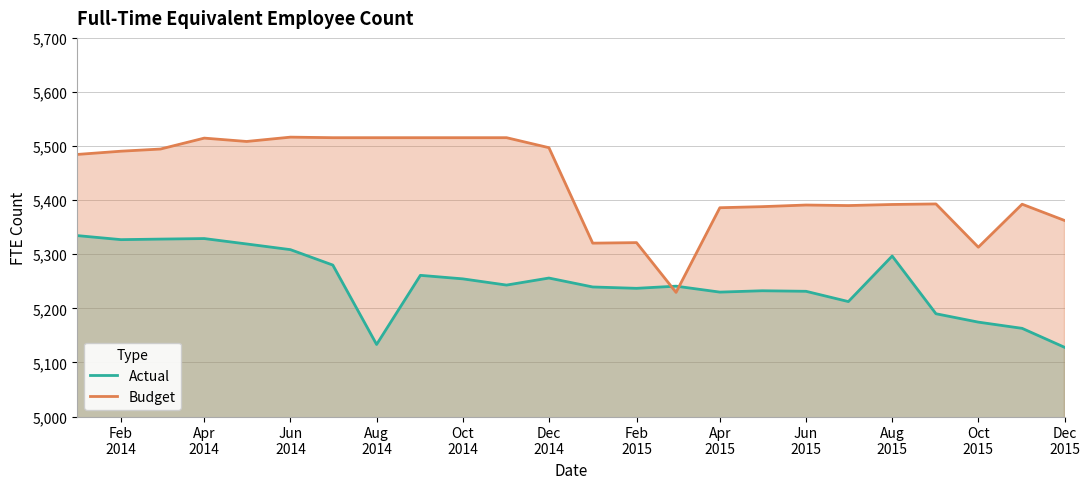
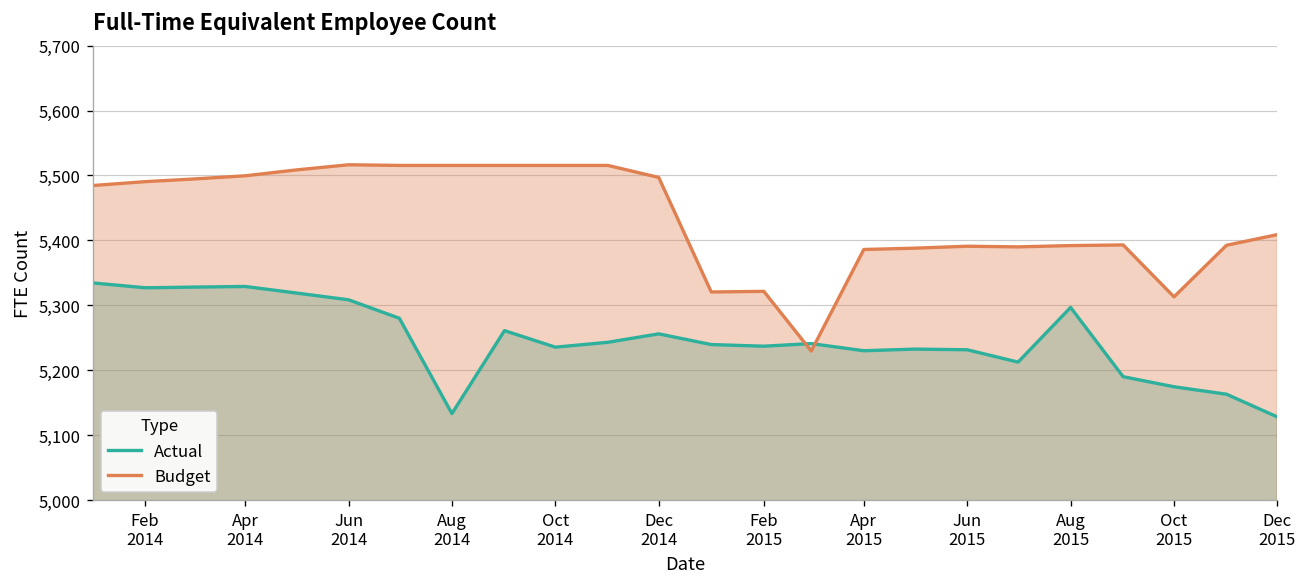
Budget, Apr 2014: 5,510 -> 5,500
Actual, Oct 2014: 5,250 -> 5,240
Budget, Dec 2015: 5,360 -> 5,410
